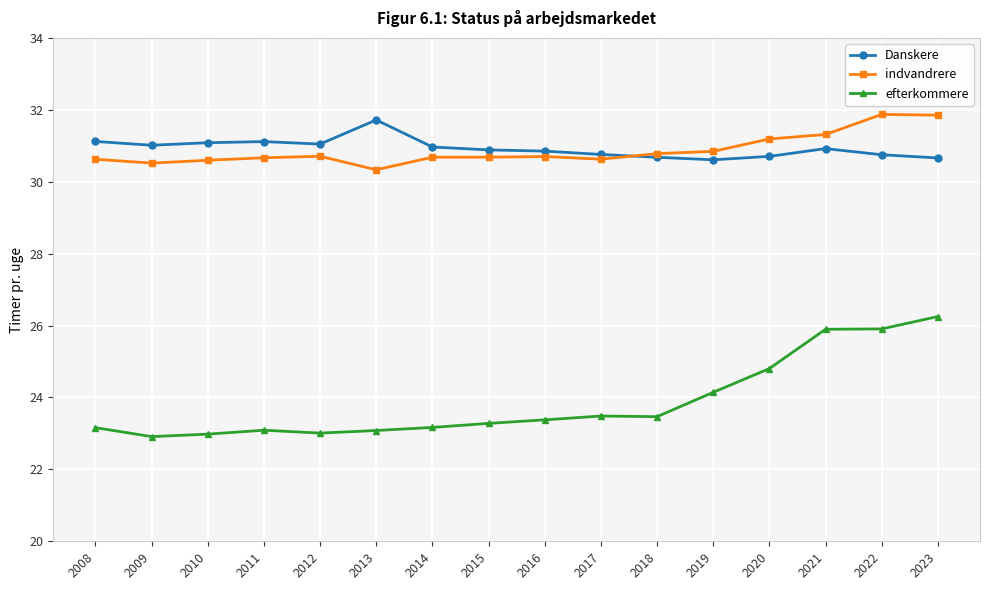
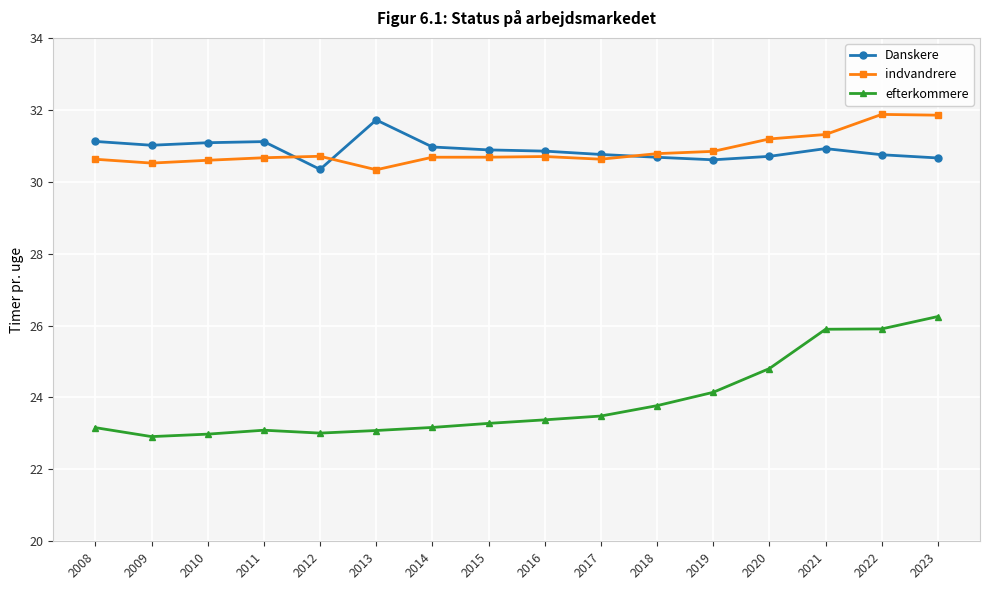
Danskere, 2012: 31.0 -> 30.3
efterkommere, 2018: 23.5 -> 23.8
